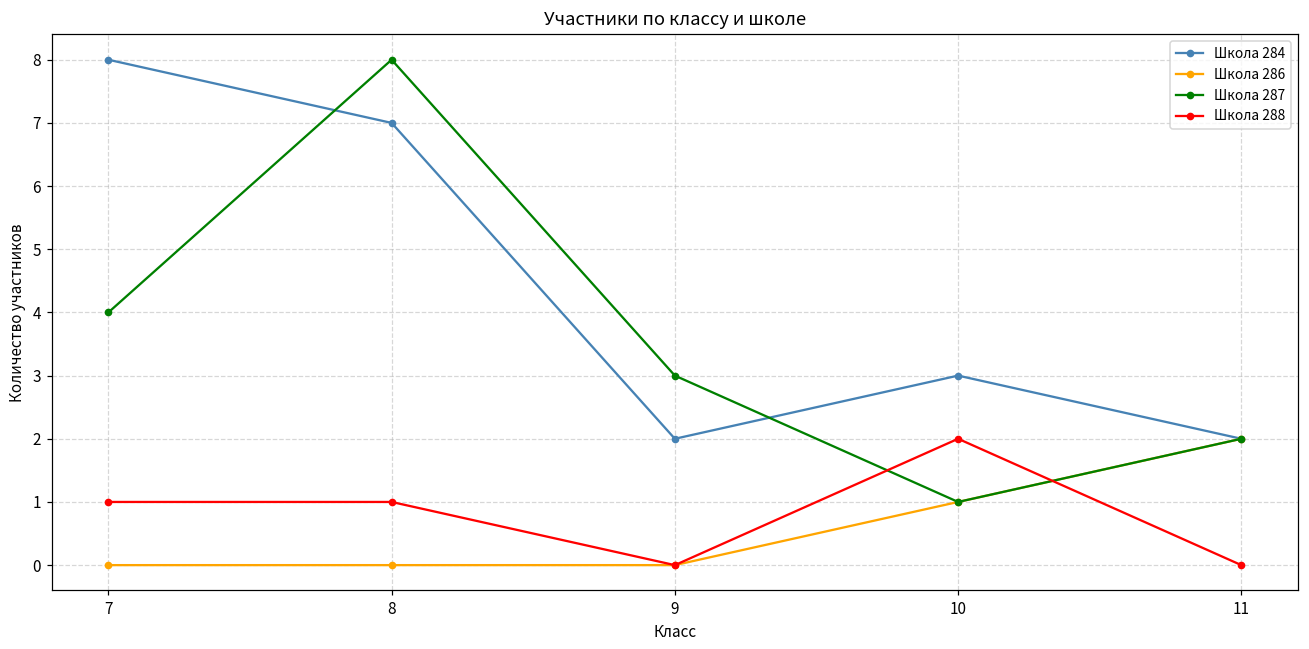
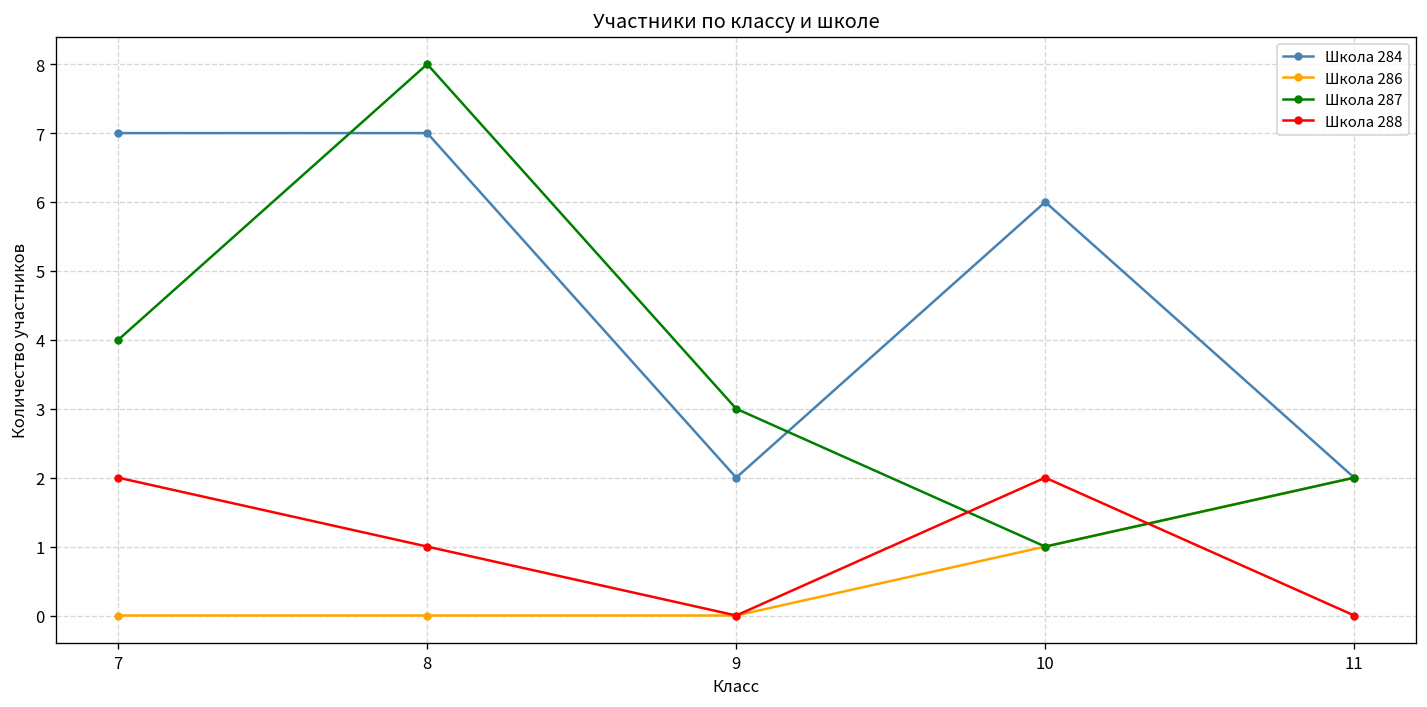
Школа 284, 7: 8 -> 7
Школа 288, 7: 1 -> 2
Школа 284, 10: 3 -> 6
